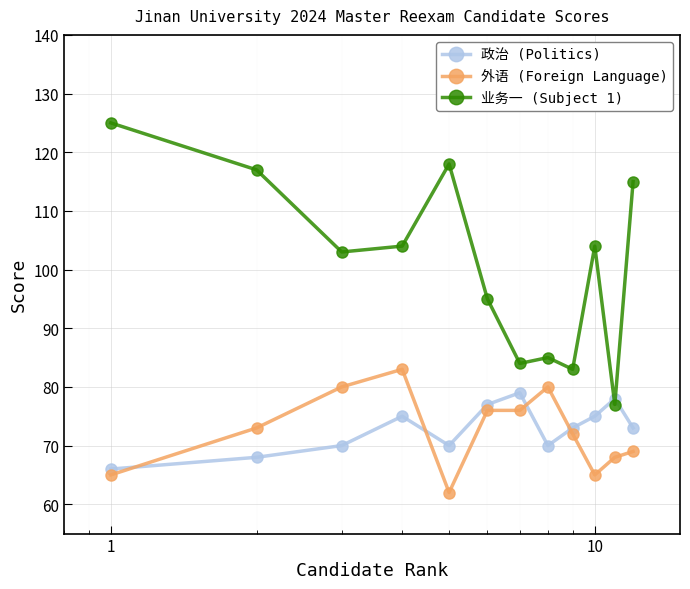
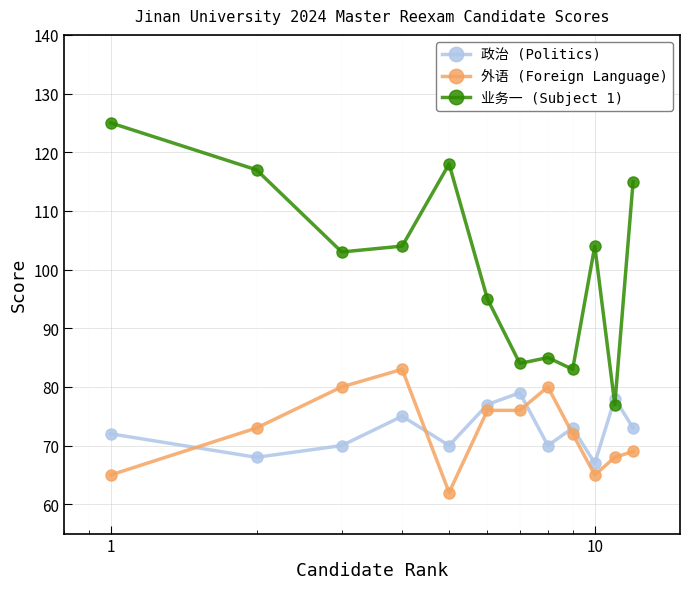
政治 (Politics), 1: 66 -> 72
政治 (Politics), 10: 75 -> 67
